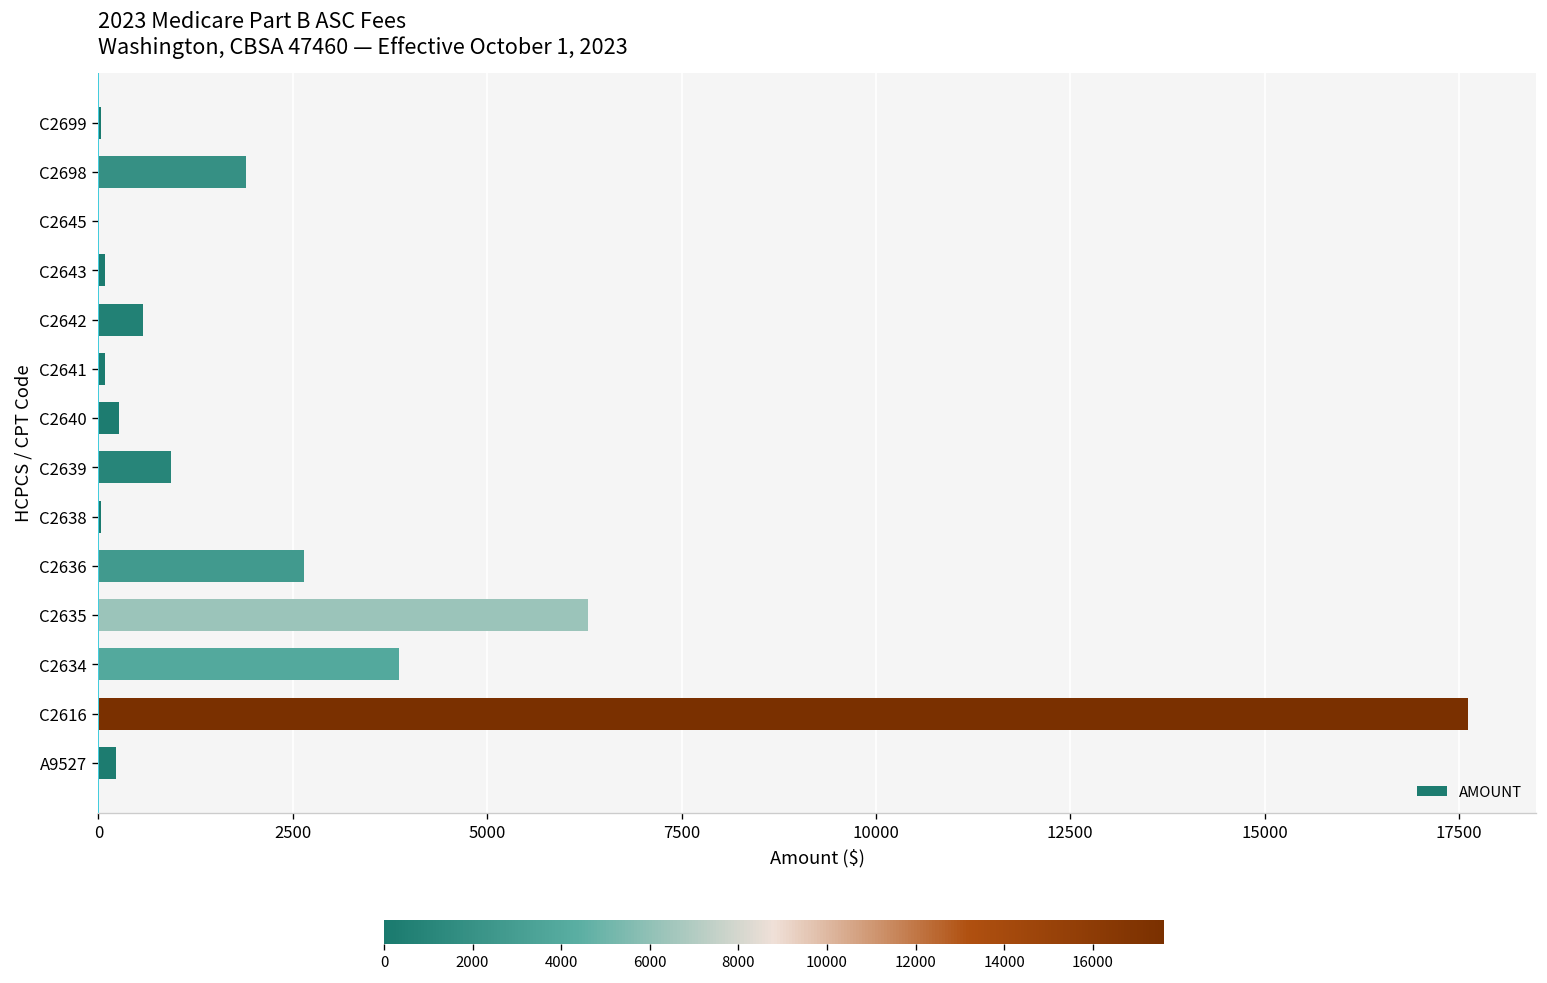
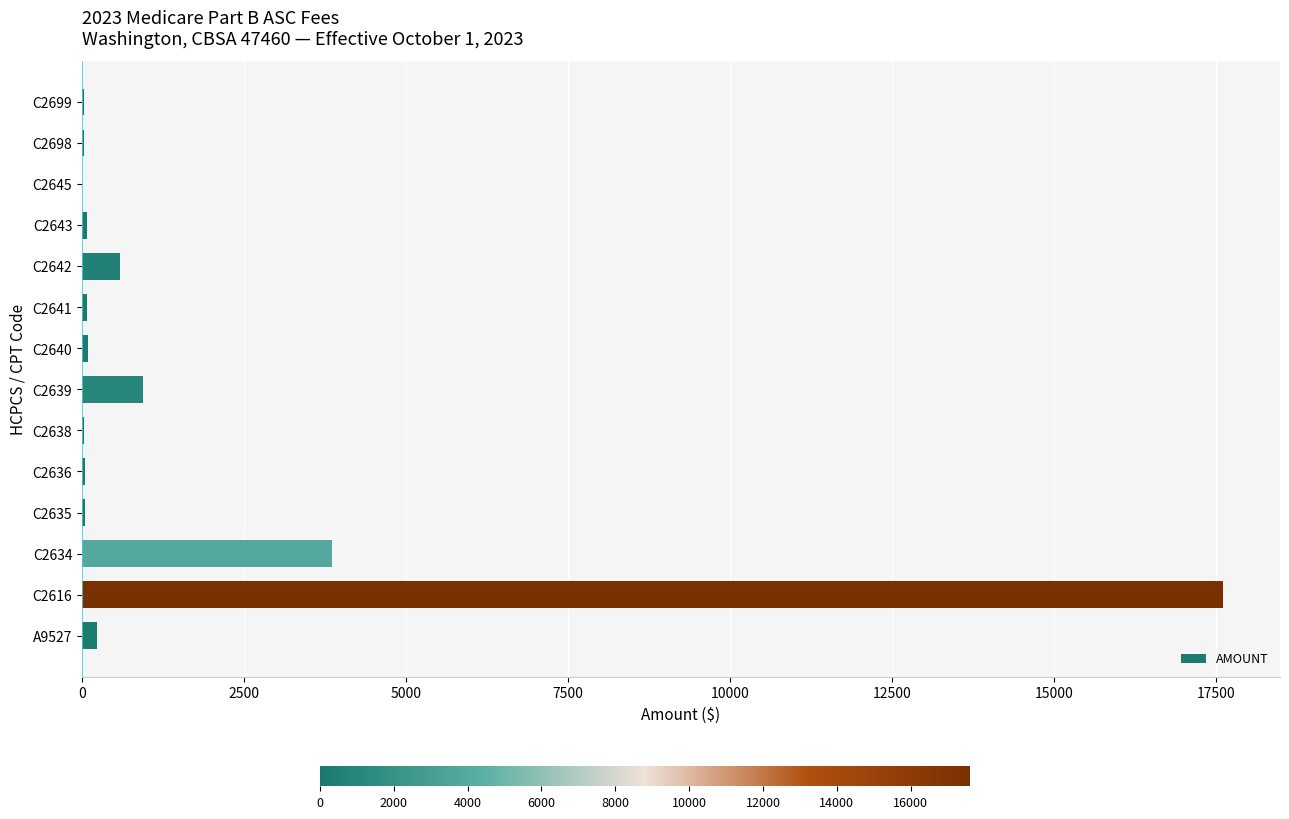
C2698: 1900 -> 0
C2640: 300 -> 100
C2636: 2600 -> 100
C2635: 6300 -> 100
